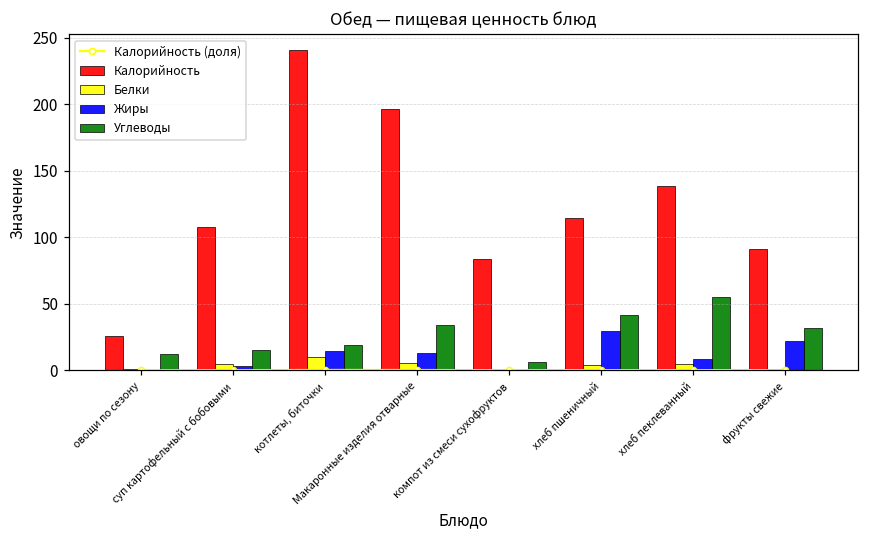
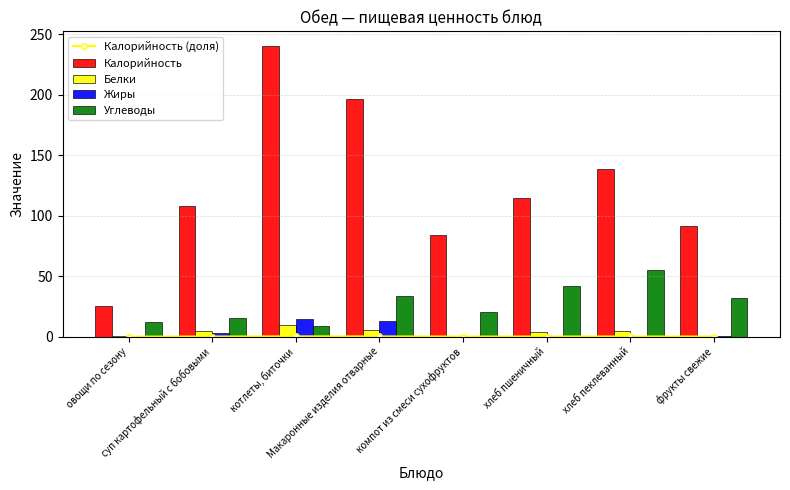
Углеводы, котлеты, биточки: 19 -> 9
Углеводы, компот из смеси сухофруктов: 6 -> 20
Жиры, хлеб пшеничный: 30 -> 0
Жиры, хлеб пеклеванный: 8 -> 1
Жиры, фрукты свежие: 22 -> 1
